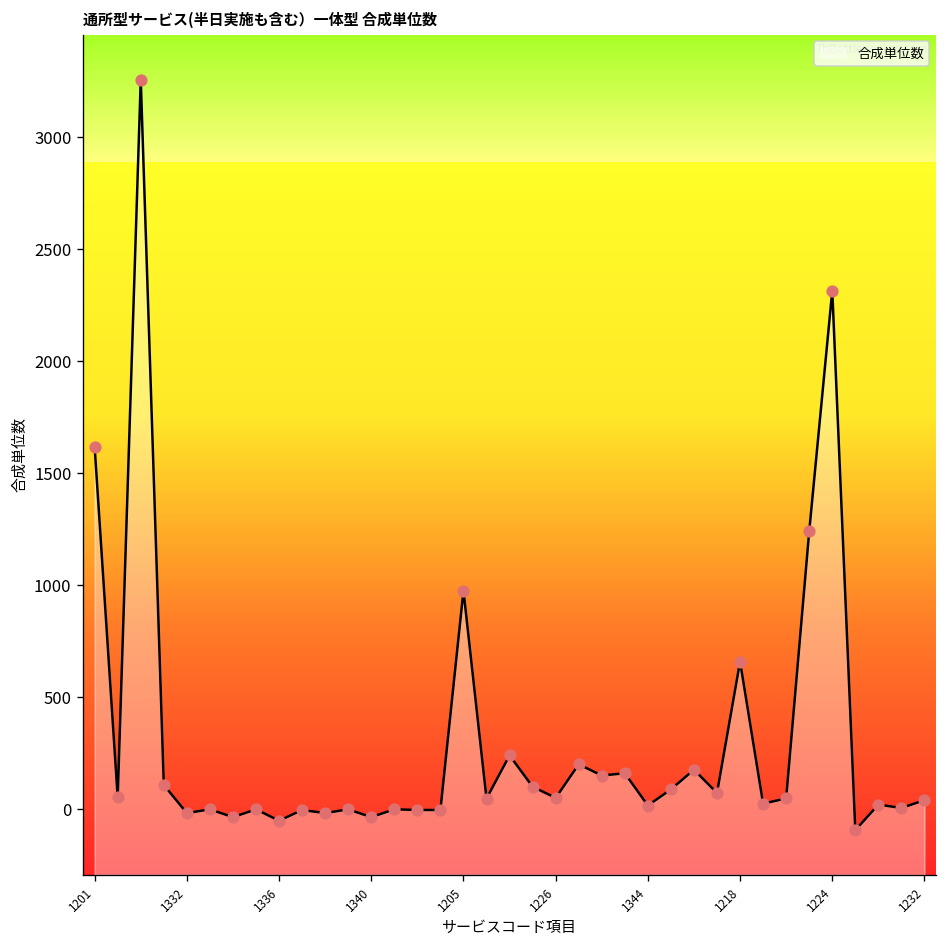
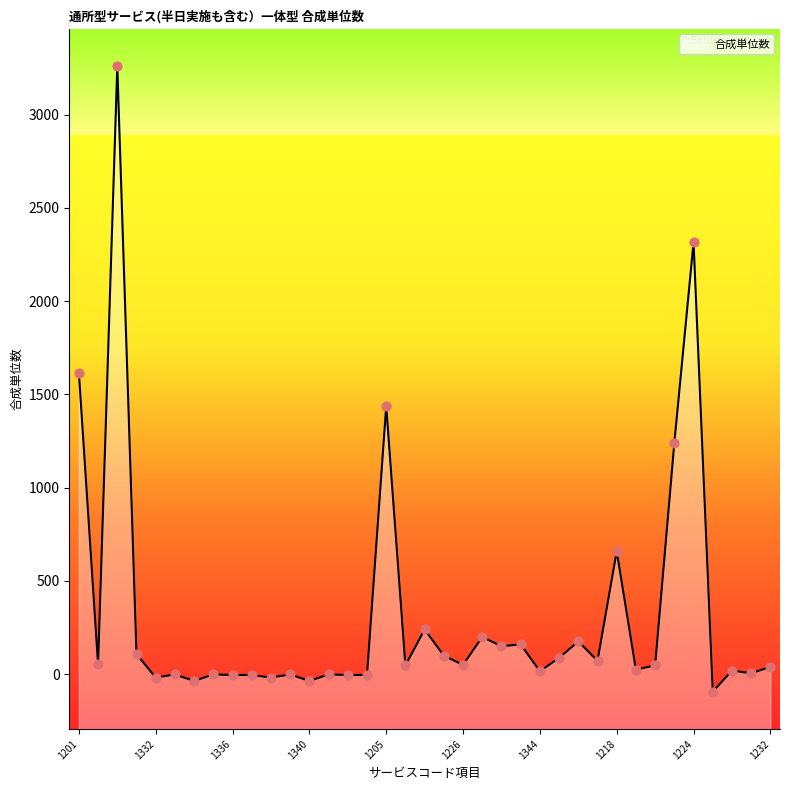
1336: -50 -> 0
1205: 980 -> 1440
